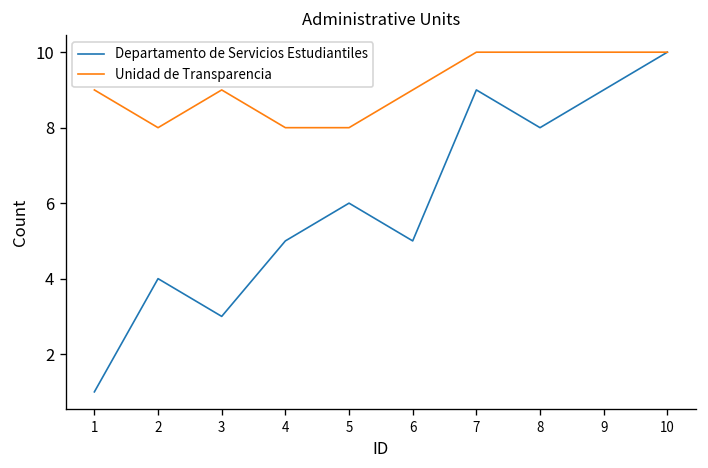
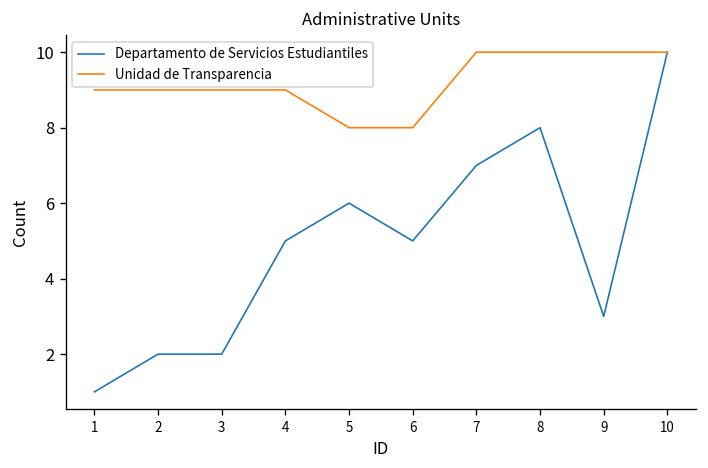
Departamento de Servicios Estudiantiles, 2: 4 -> 2
Unidad de Transparencia, 2: 8 -> 9
Departamento de Servicios Estudiantiles, 3: 3 -> 2
Unidad de Transparencia, 4: 8 -> 9
Unidad de Transparencia, 6: 9 -> 8
Departamento de Servicios Estudiantiles, 7: 9 -> 7
Departamento de Servicios Estudiantiles, 9: 9 -> 3
